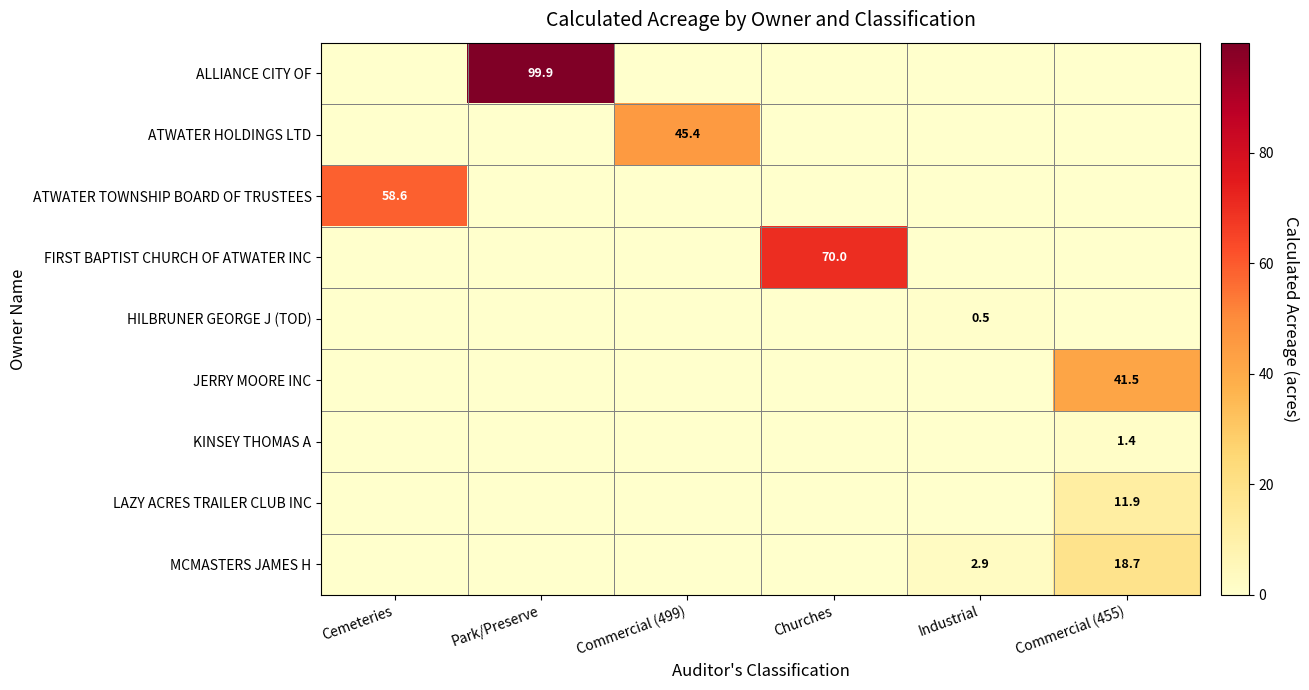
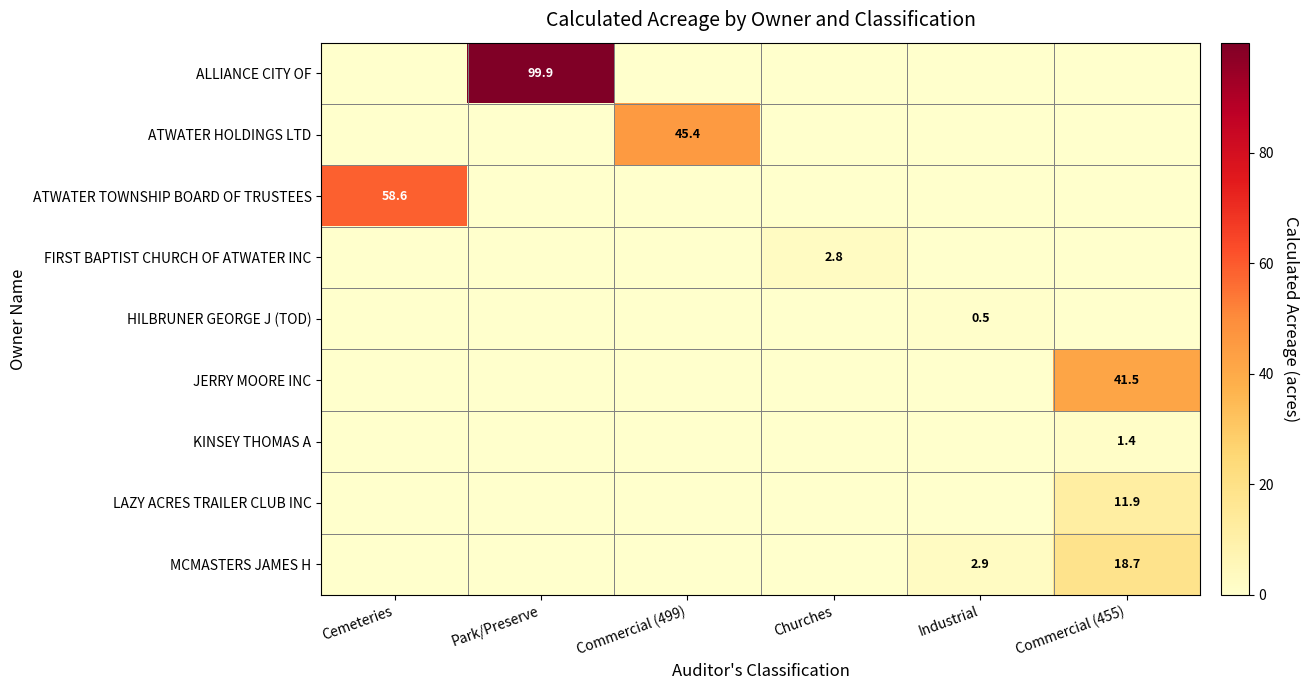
FIRST BAPTIST CHURCH OF ATWATER INC, Churches: 70.0 -> 2.8
